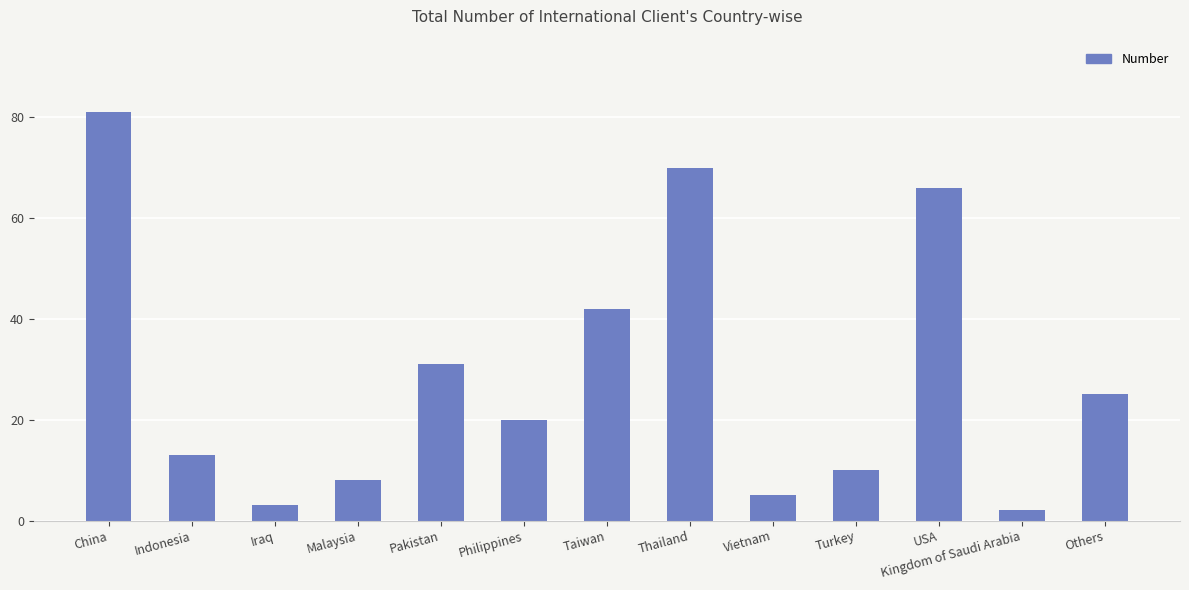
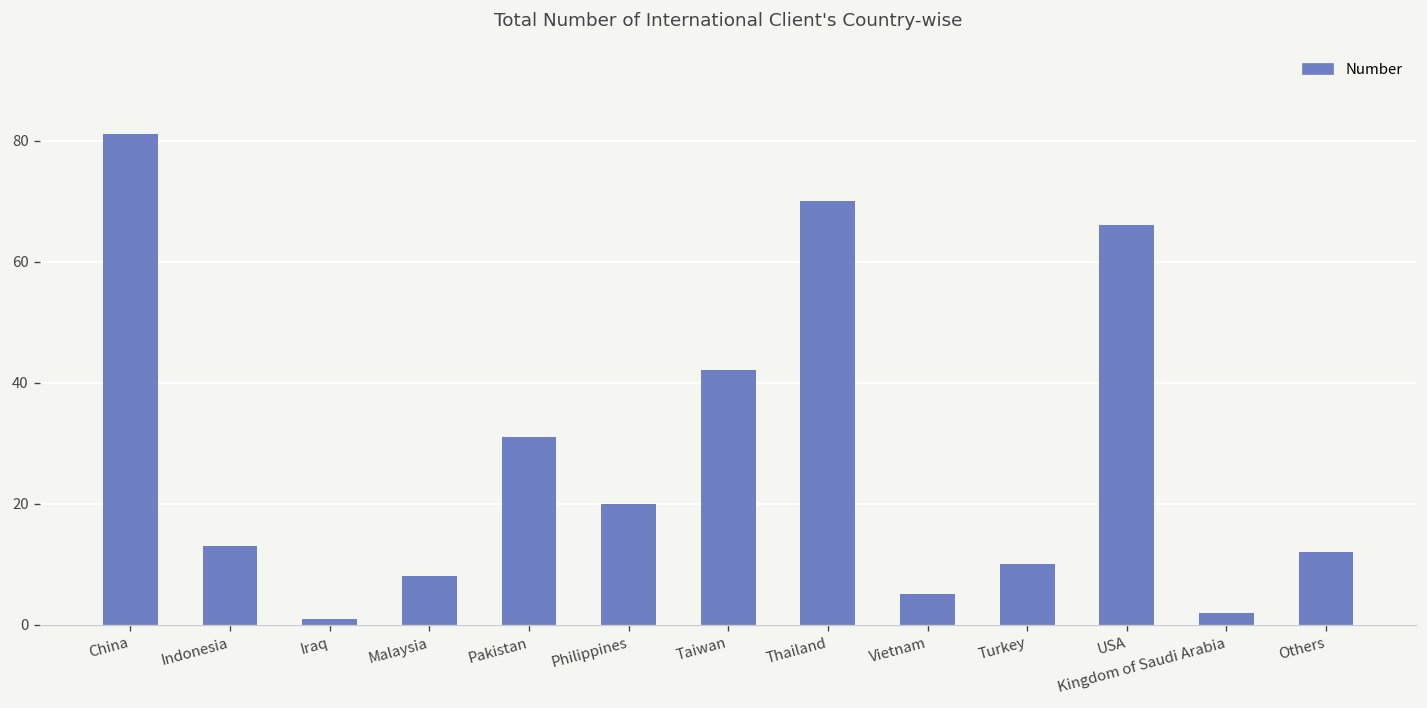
Iraq: 3 -> 1
Others: 25 -> 12
